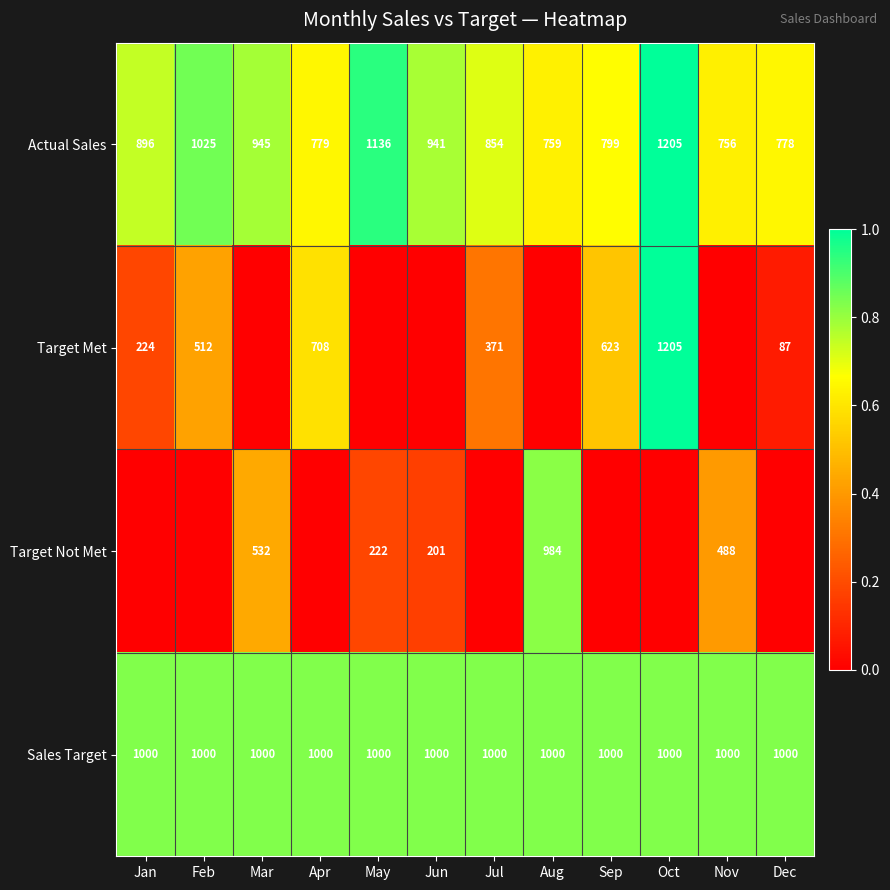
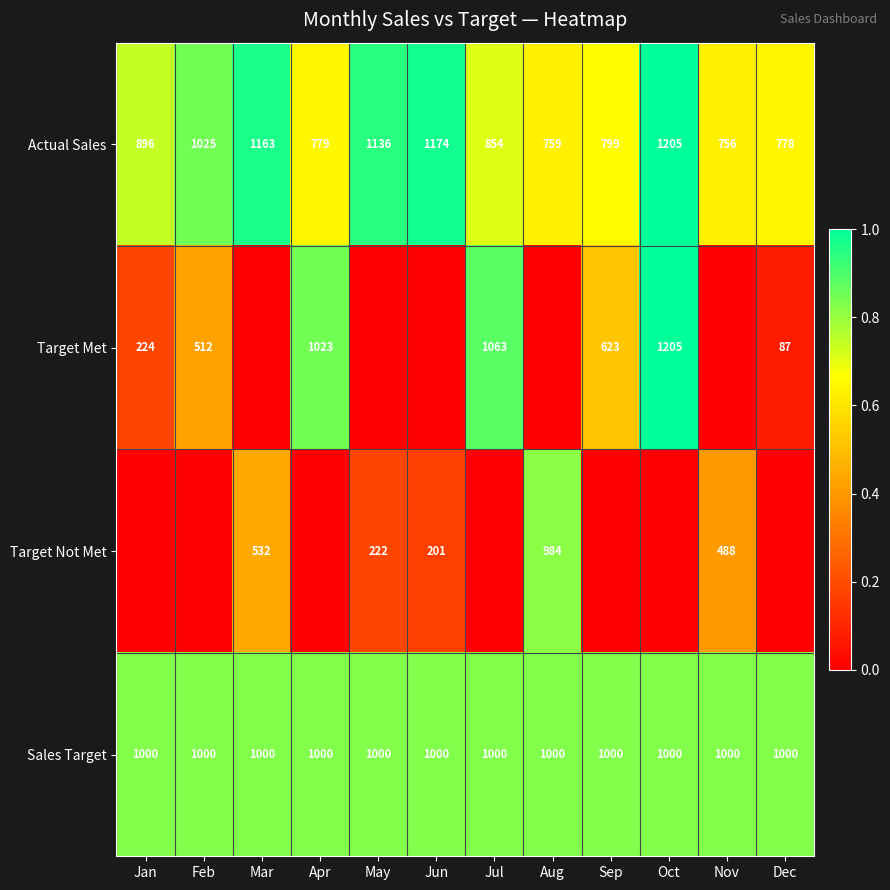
Actual Sales, Mar: 945 -> 1163
Actual Sales, Jun: 941 -> 1174
Target Met, Apr: 708 -> 1023
Target Met, Jul: 371 -> 1063
